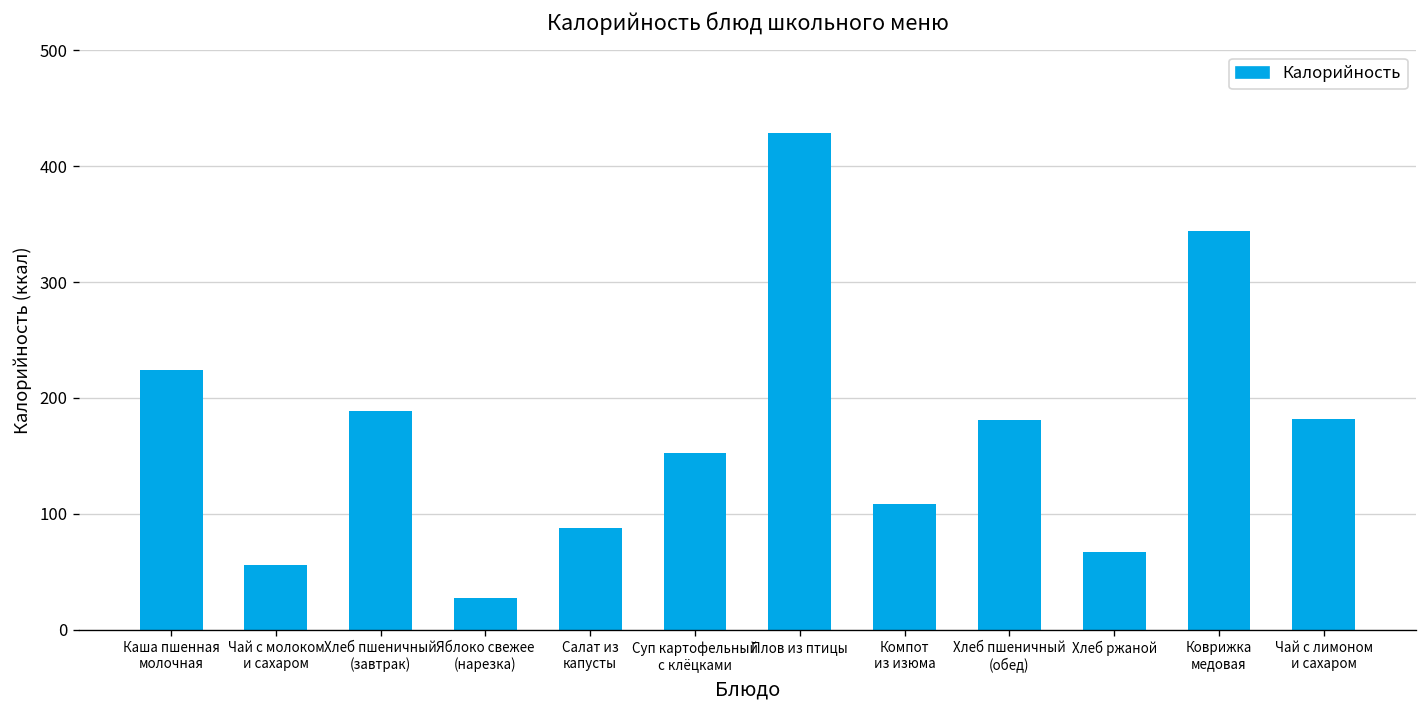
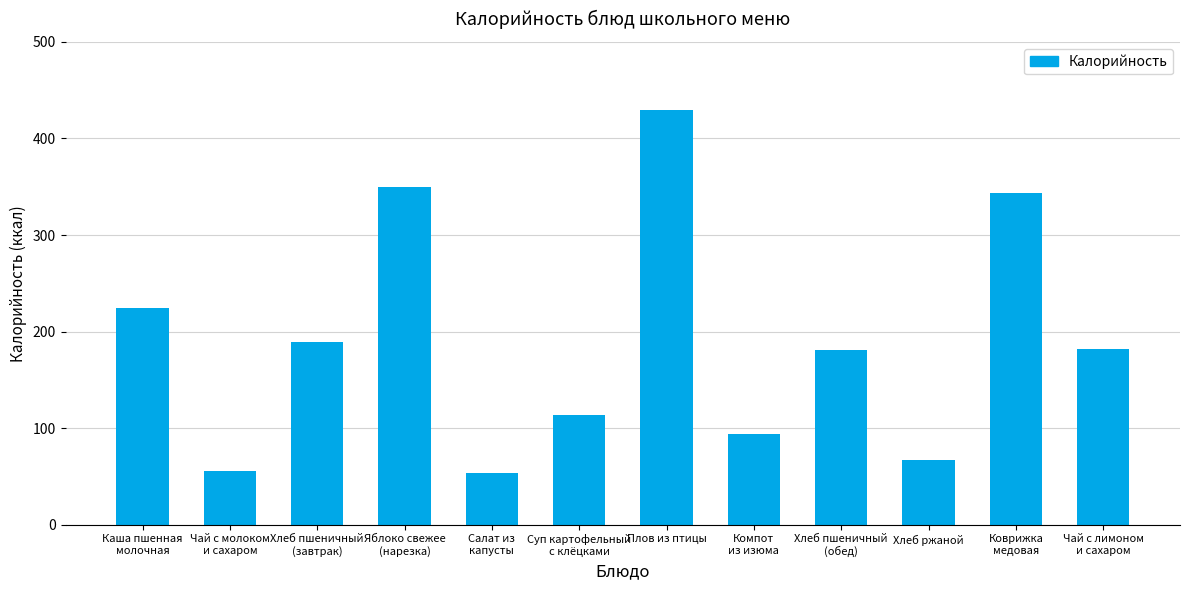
Яблоко свежее (нарезка): 30 -> 350
Салат из капусты: 90 -> 50
Суп картофельный с клёцками: 150 -> 110
Компот из изюма: 110 -> 90
